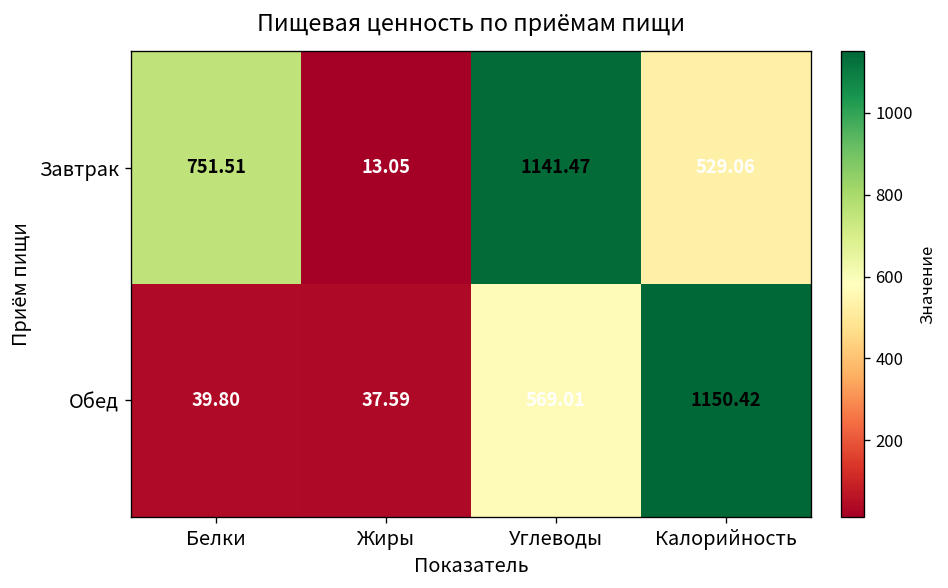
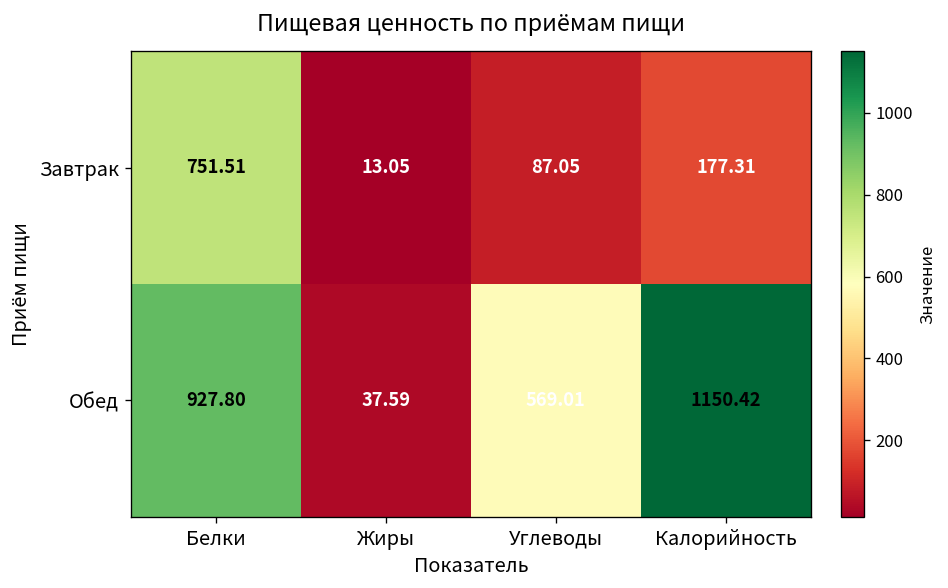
Завтрак, Углеводы: 1141.47 -> 87.05
Завтрак, Калорийность: 529.06 -> 177.31
Обед, Белки: 39.80 -> 927.80
